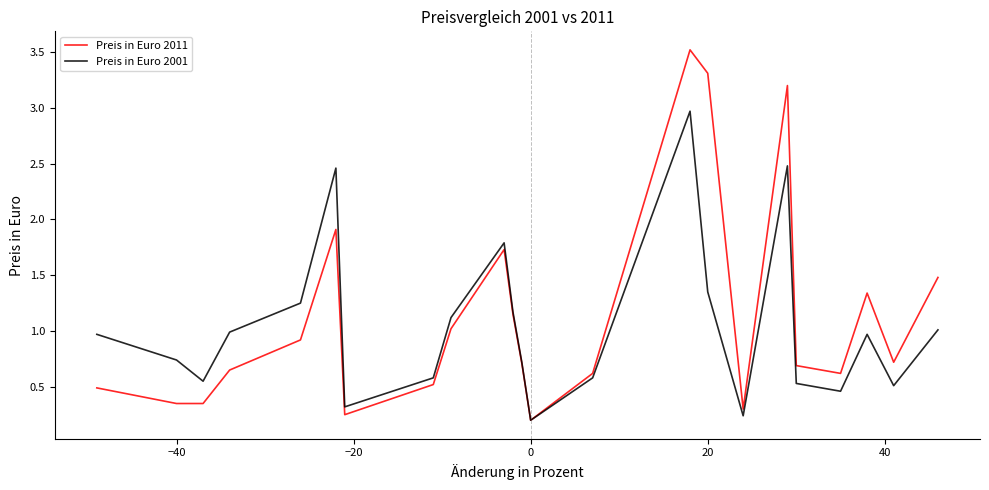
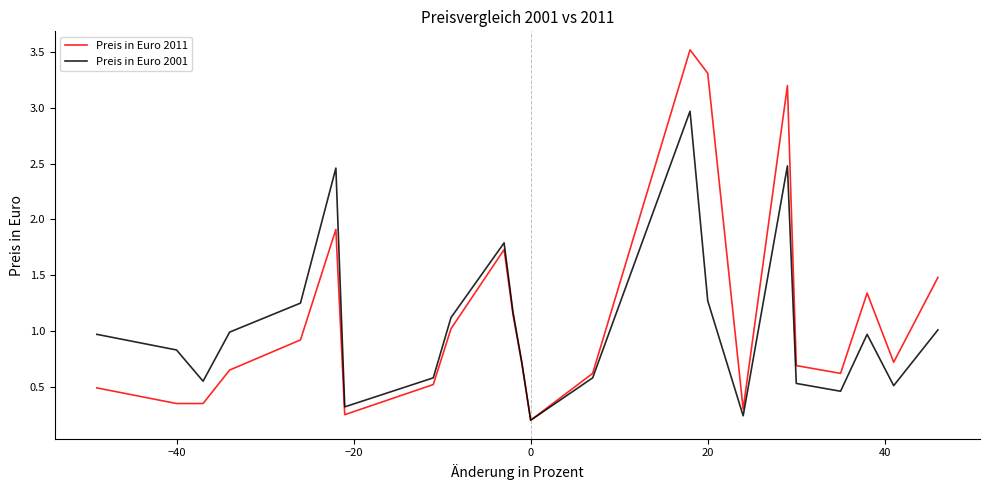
Preis in Euro 2001, −40: 0.74 -> 0.83
Preis in Euro 2001, 20: 1.35 -> 1.27
